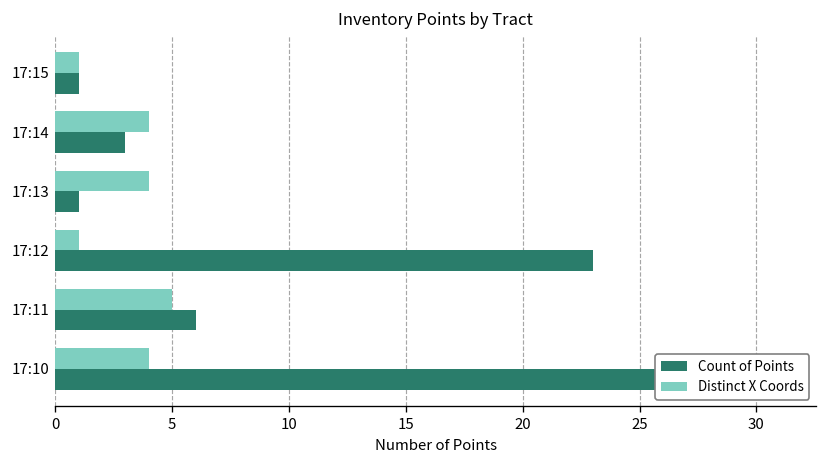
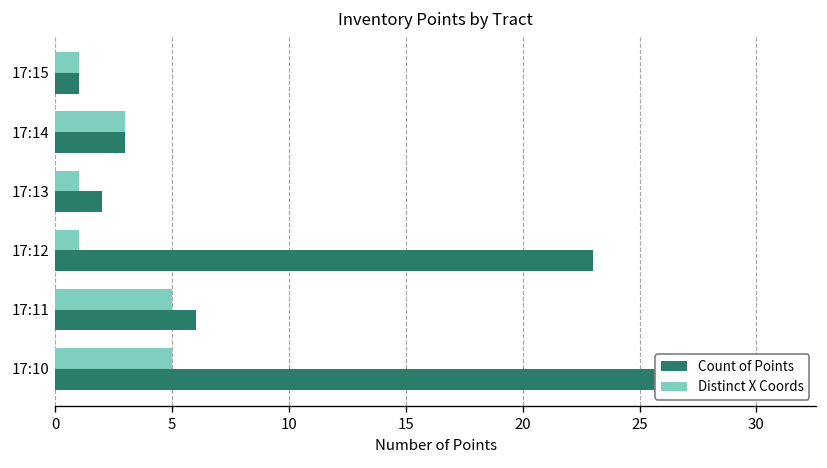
Distinct X Coords, 17:14: 4 -> 3
Distinct X Coords, 17:13: 4 -> 1
Count of Points, 17:13: 1 -> 2
Distinct X Coords, 17:10: 4 -> 5
